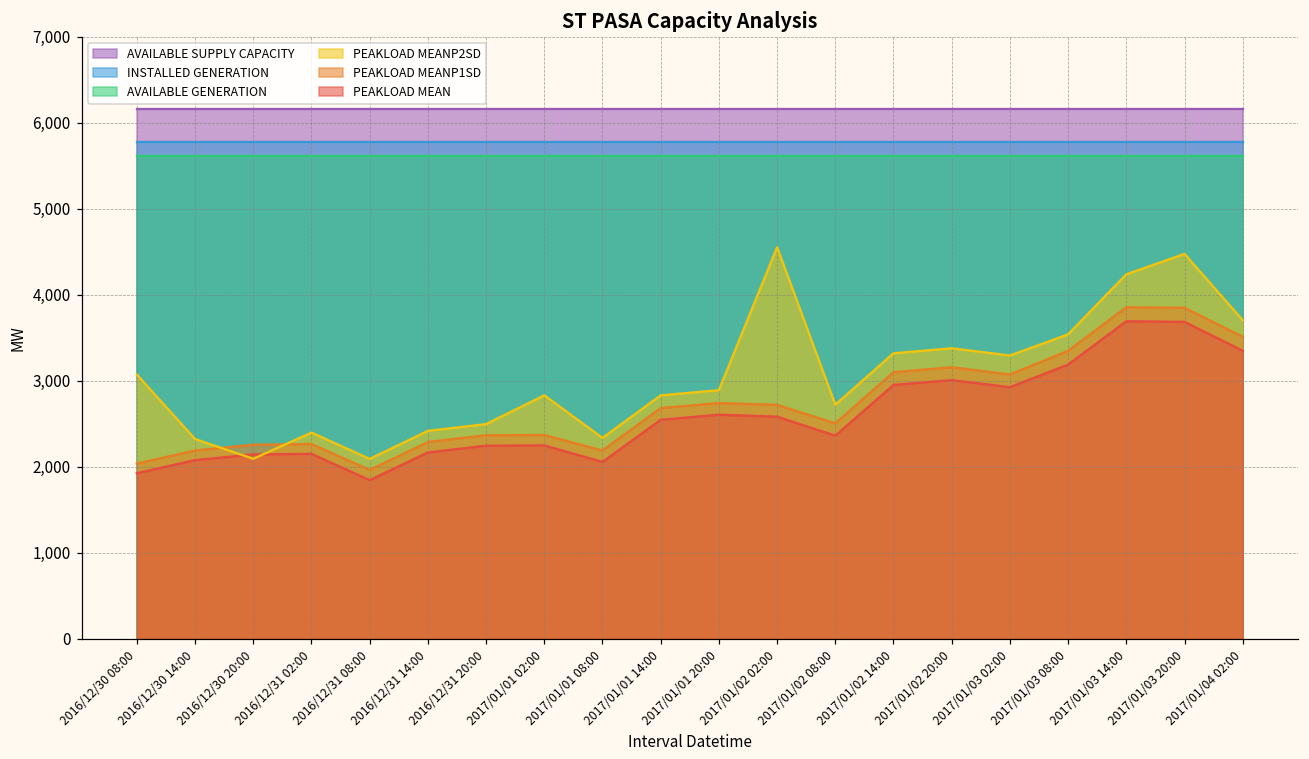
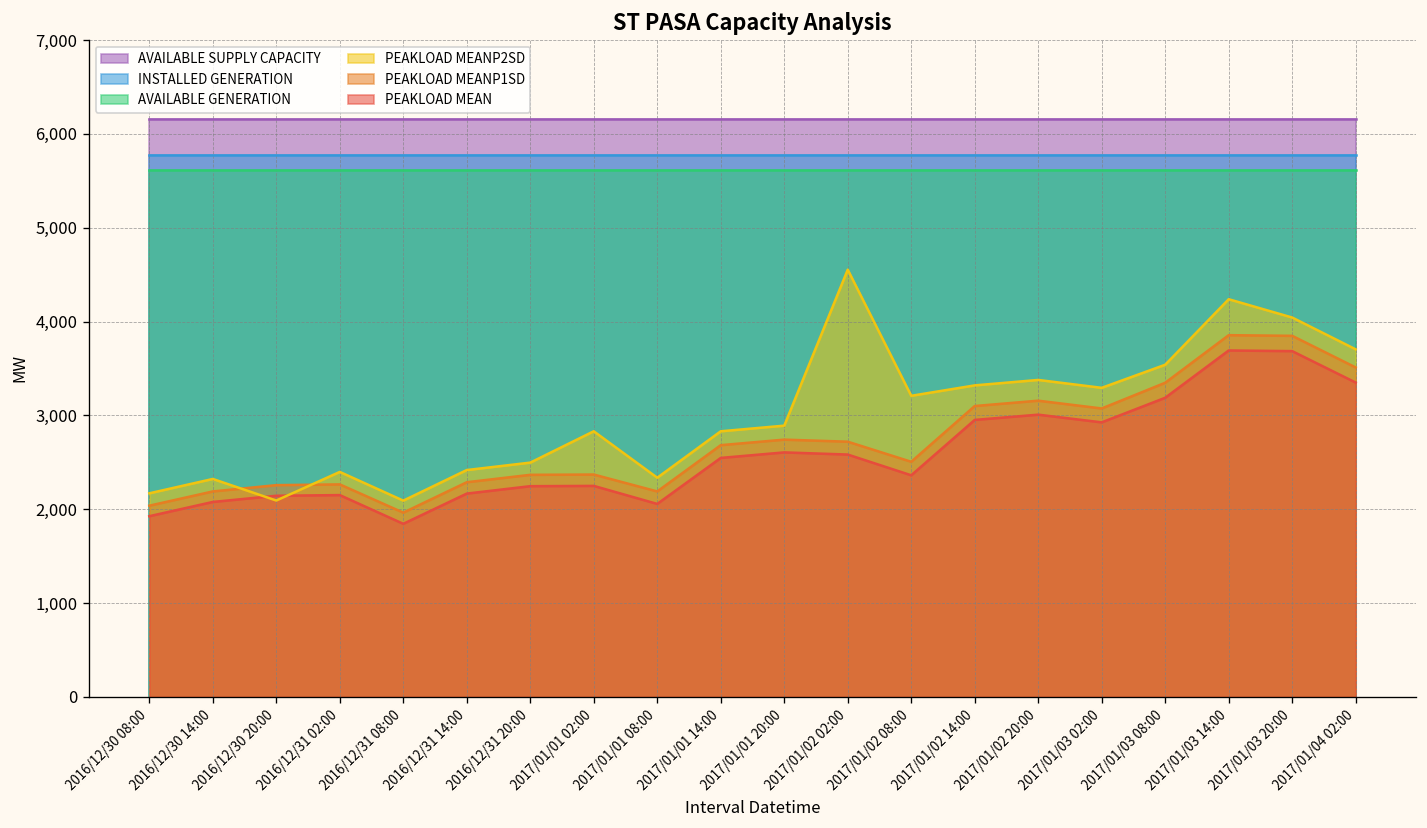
PEAKLOAD MEANP2SD, 2016/12/30 08:00: 3,100 -> 2,200
PEAKLOAD MEANP2SD, 2017/01/02 08:00: 2,700 -> 3,200
PEAKLOAD MEANP2SD, 2017/01/03 20:00: 4,500 -> 4,000
